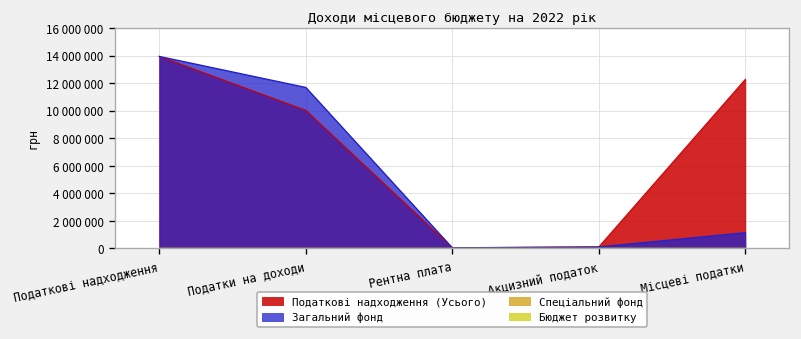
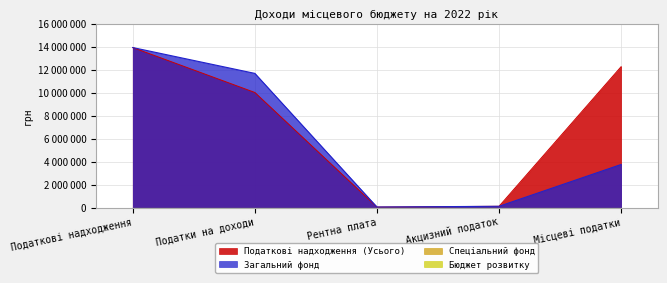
Загальний фонд, Місцеві податки: 1100000 -> 3800000
